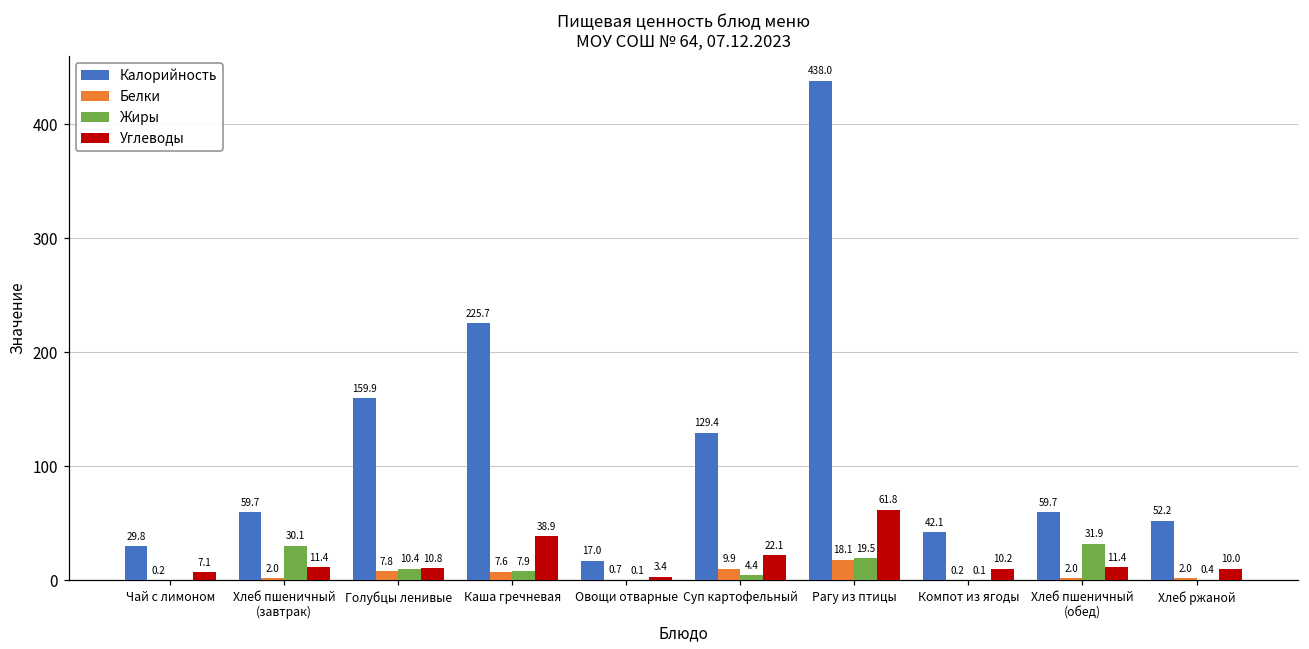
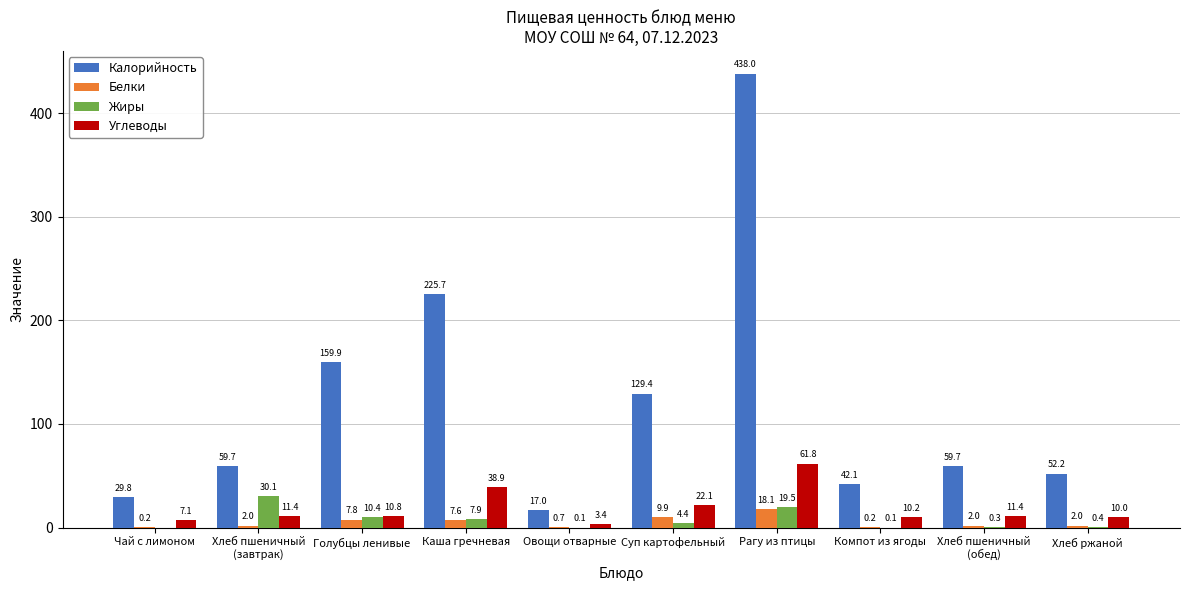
Жиры, Хлеб пшеничный (обед): 31.9 -> 0.3
